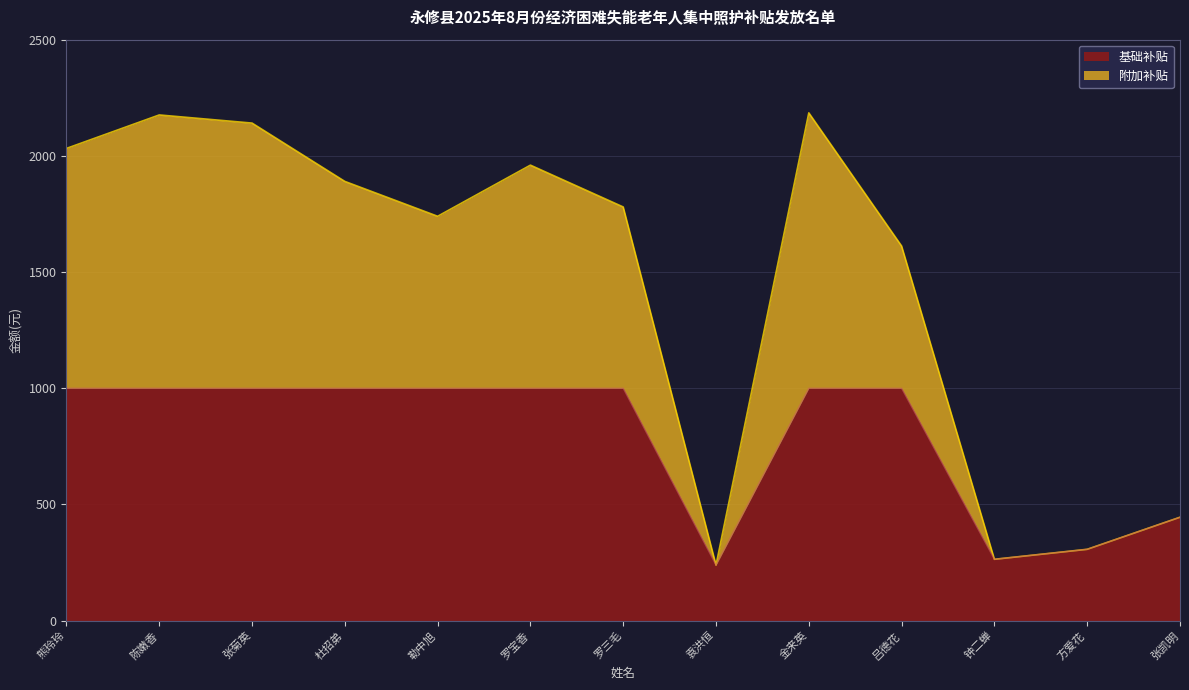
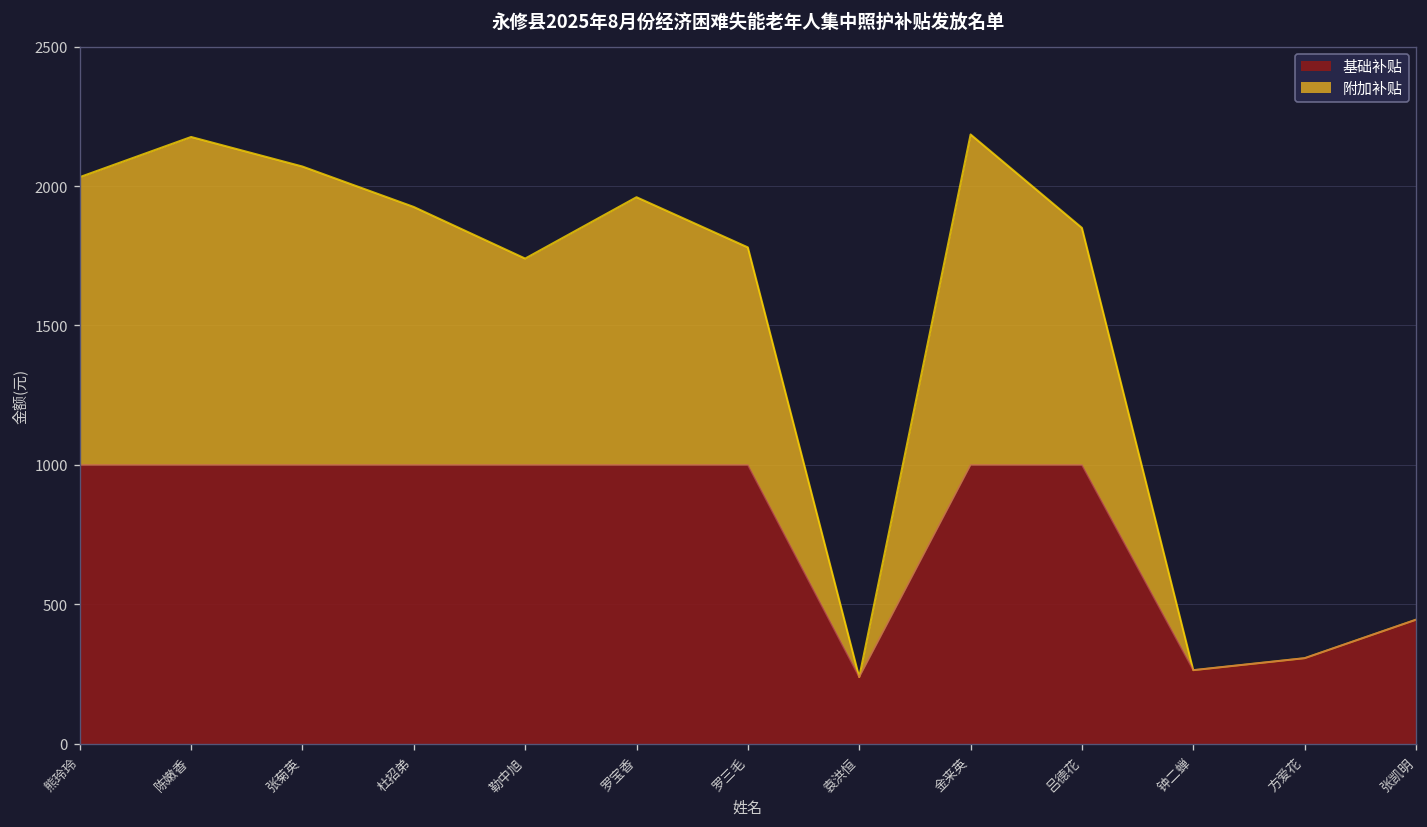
附加补贴, 张菊英: 2140 -> 2070
附加补贴, 杜招弟: 1890 -> 1930
附加补贴, 吕德花: 1610 -> 1850
